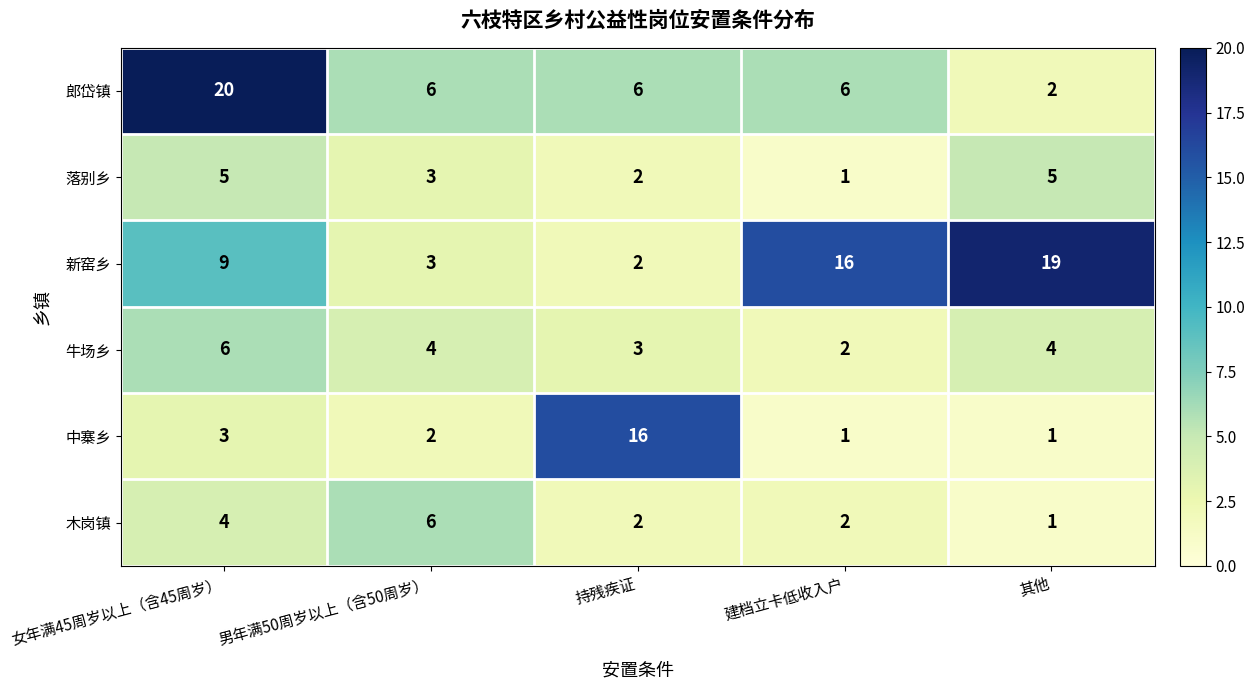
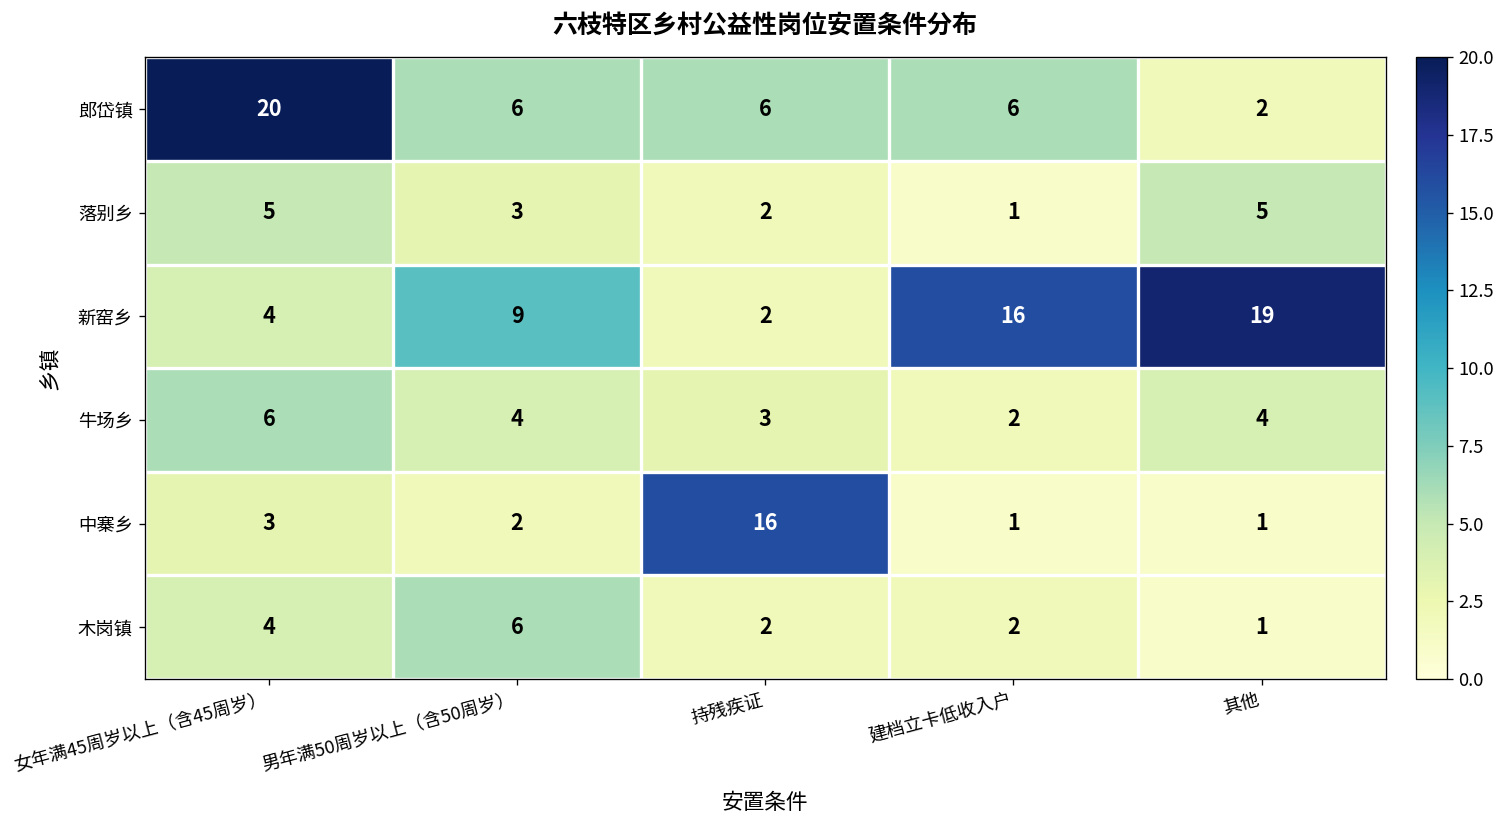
新窑乡, 女年满45周岁以上（含45周岁）: 9 -> 4
新窑乡, 男年满50周岁以上（含50周岁）: 3 -> 9
